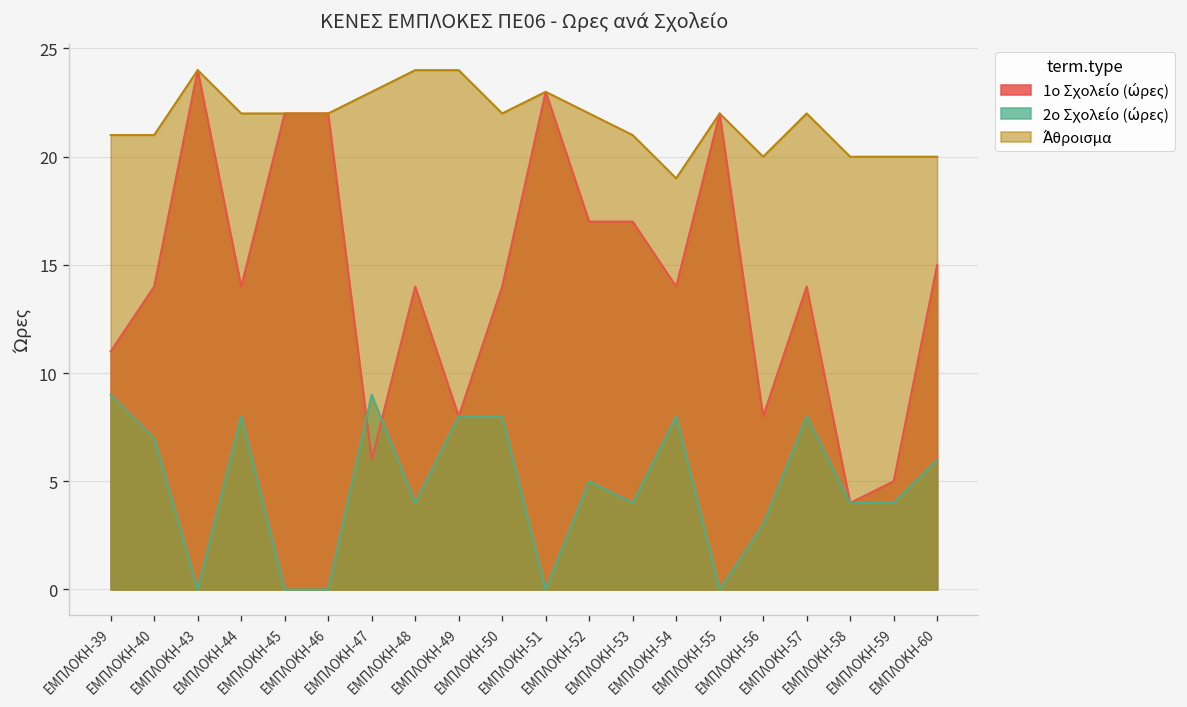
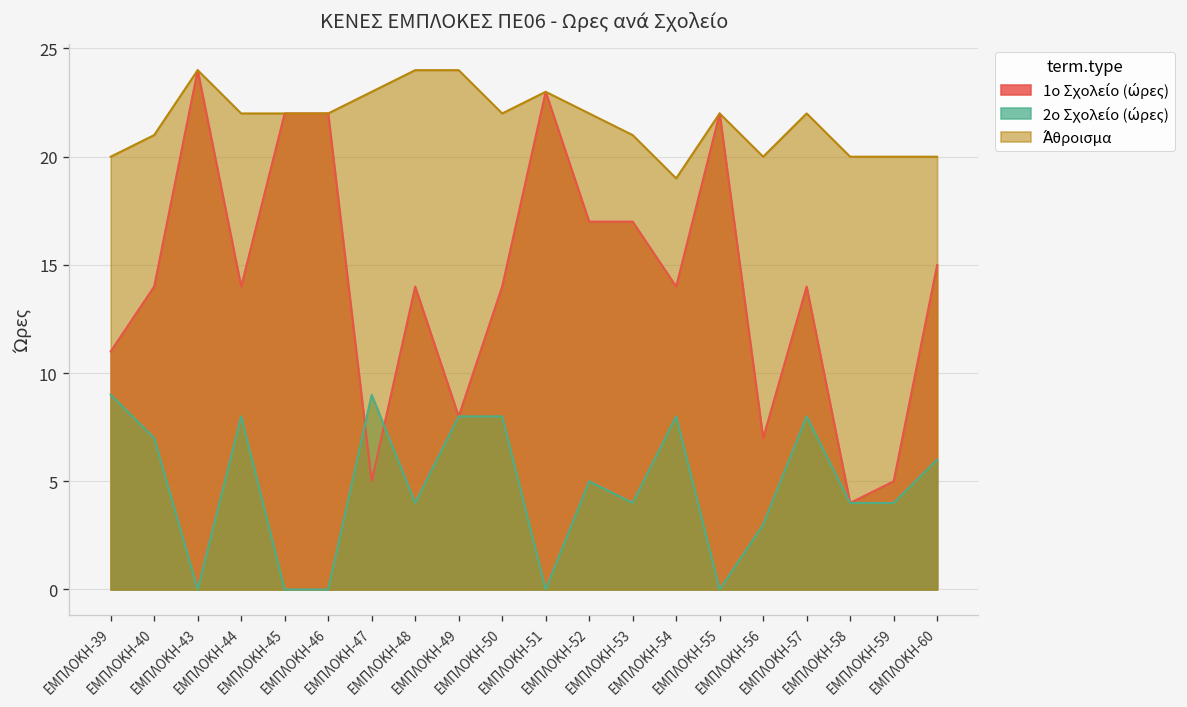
Άθροισμα, ΕΜΠΛΟΚΗ-39: 21 -> 20
1ο Σχολείο (ώρες), ΕΜΠΛΟΚΗ-47: 6 -> 5
1ο Σχολείο (ώρες), ΕΜΠΛΟΚΗ-56: 8 -> 7
